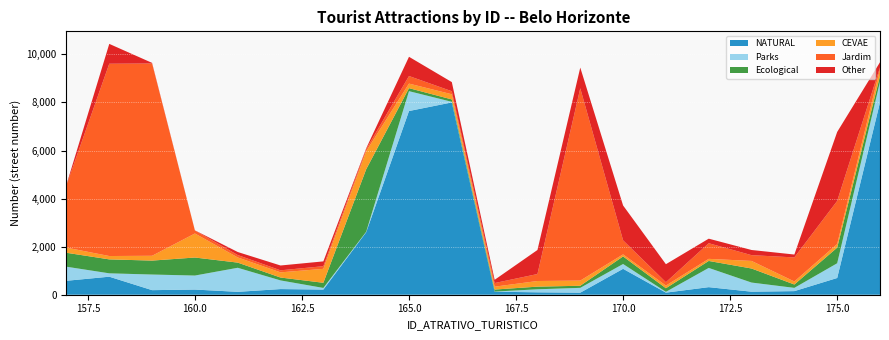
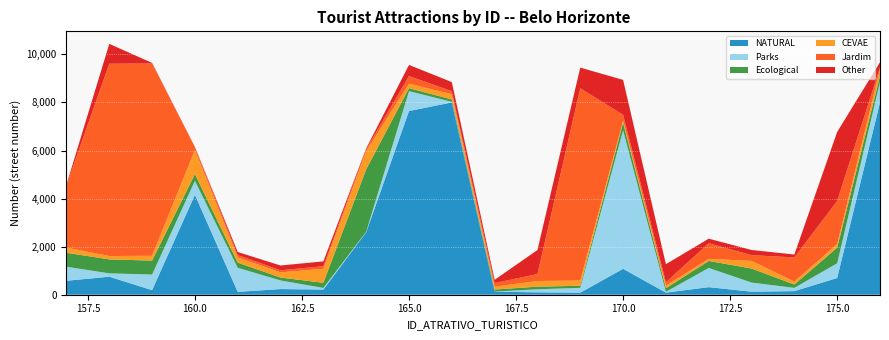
NATURAL, 160.0: 200 -> 4,200
Ecological, 160.0: 800 -> 300
Other, 165.0: 800 -> 500
Parks, 170.0: 200 -> 5,800
Jardim, 170.0: 600 -> 200
